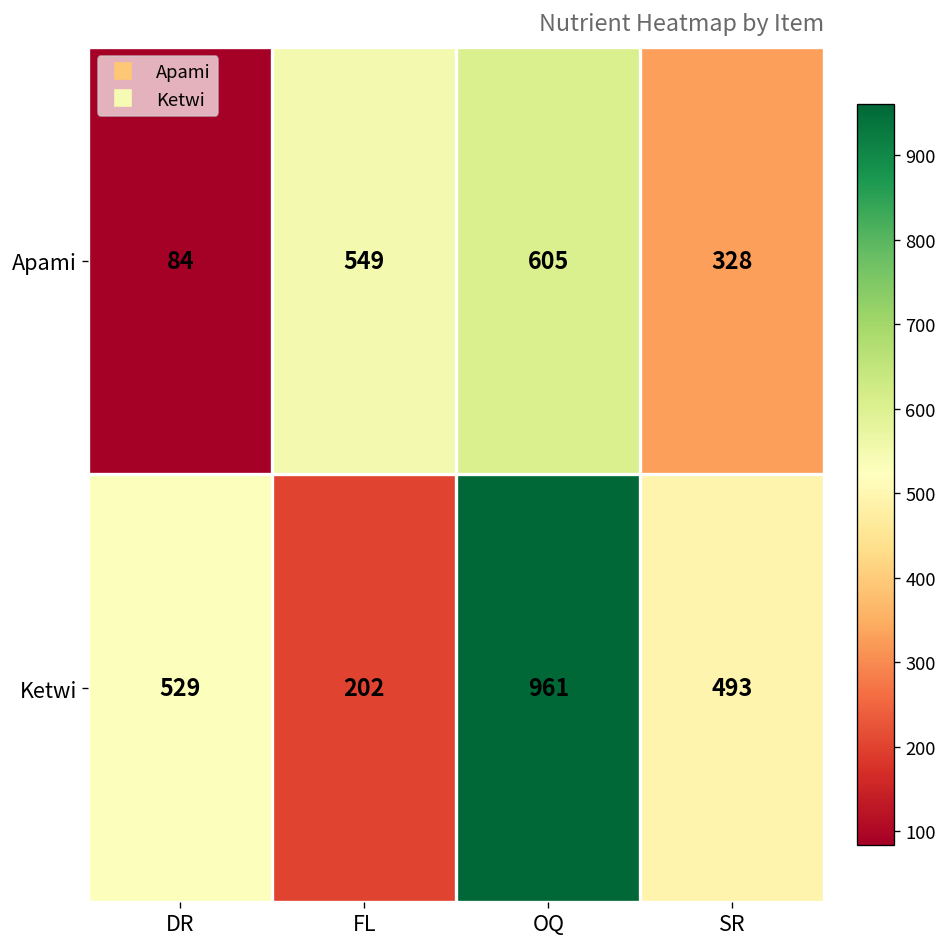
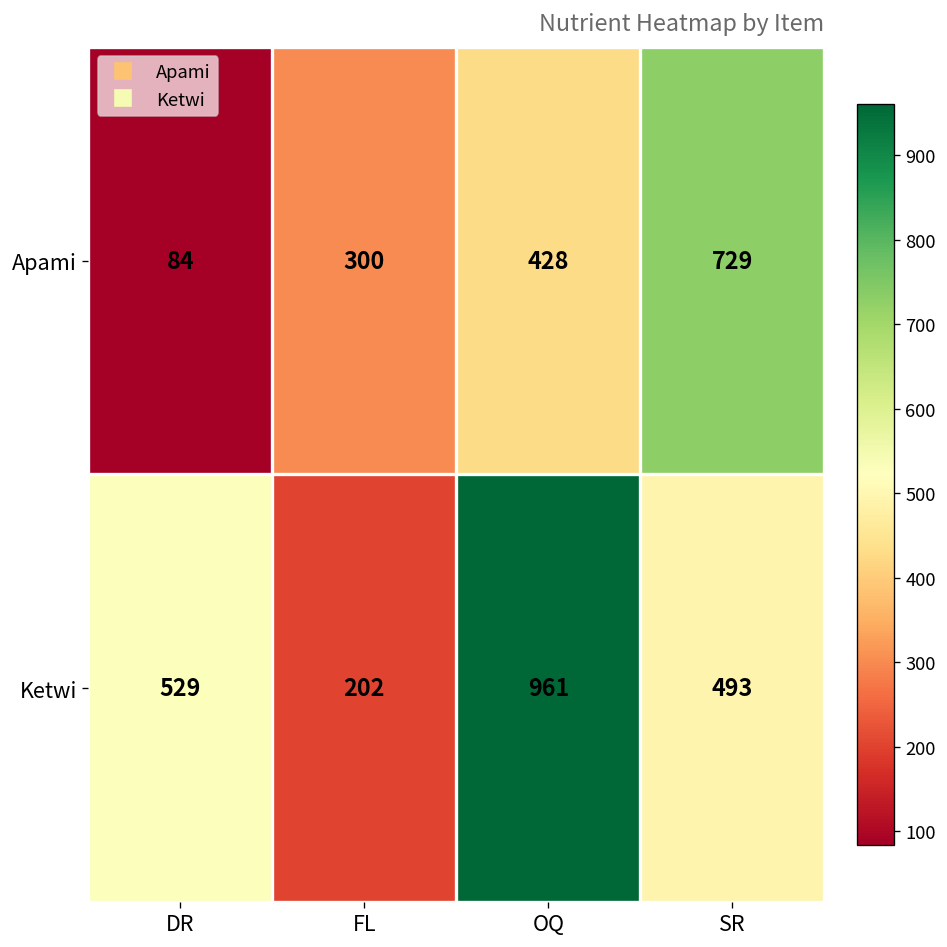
Apami, FL: 549 -> 300
Apami, OQ: 605 -> 428
Apami, SR: 328 -> 729
